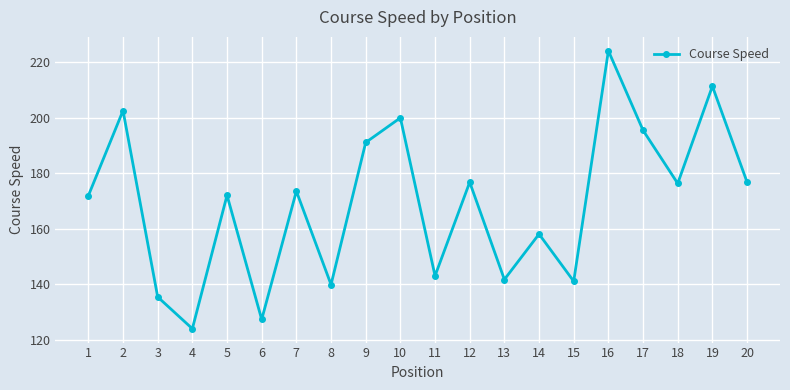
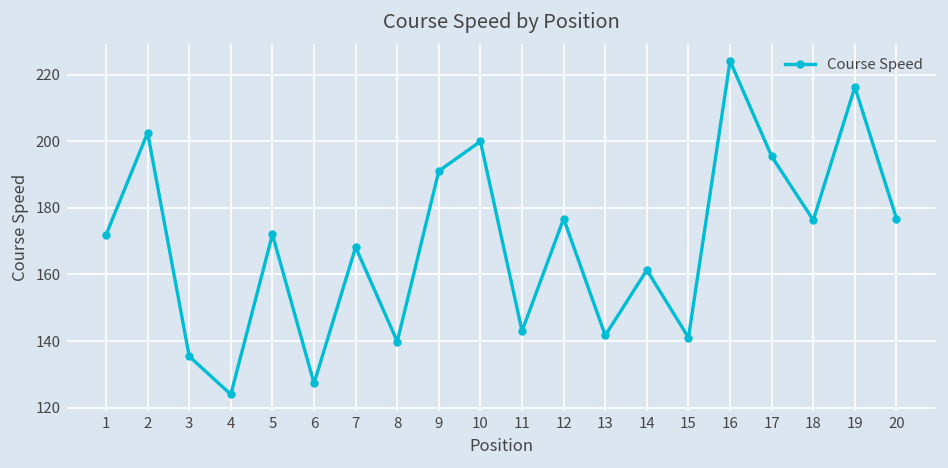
7: 174 -> 168
14: 158 -> 161
19: 211 -> 216
